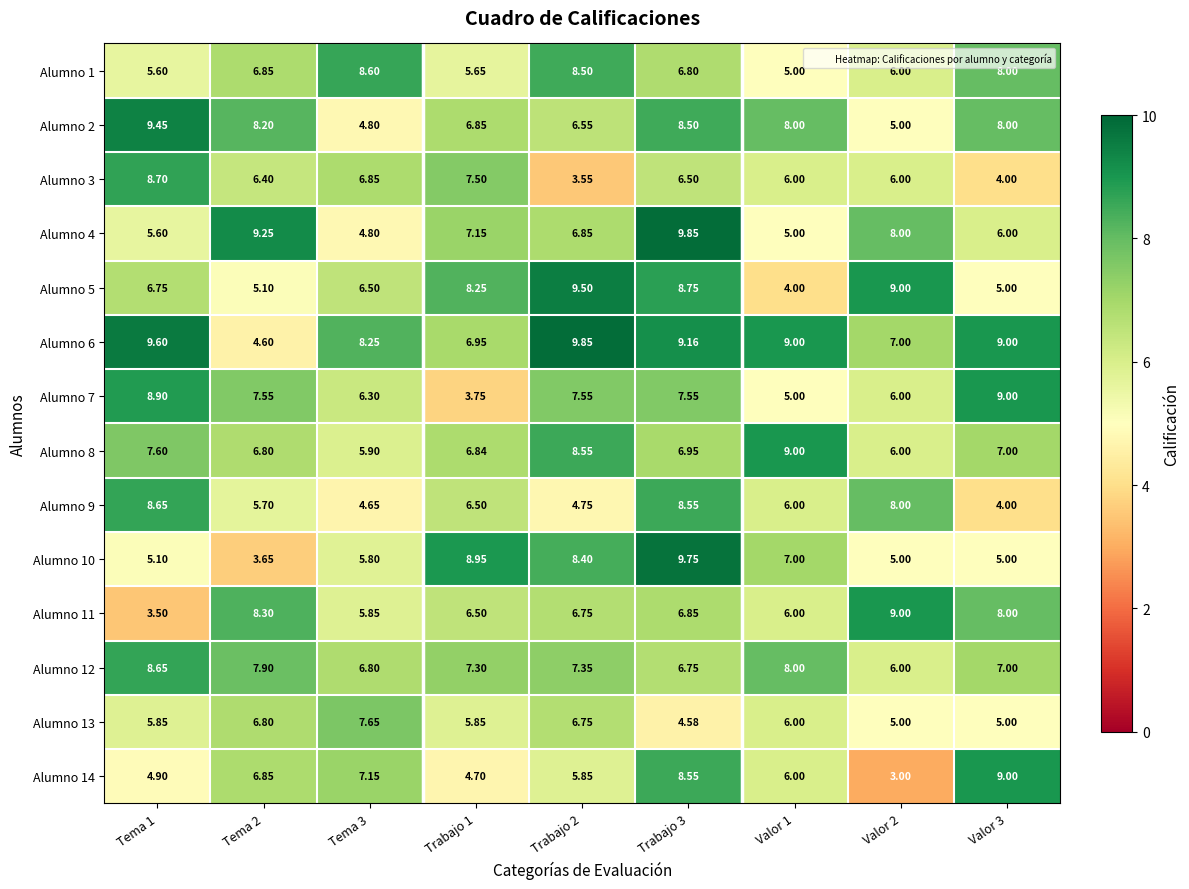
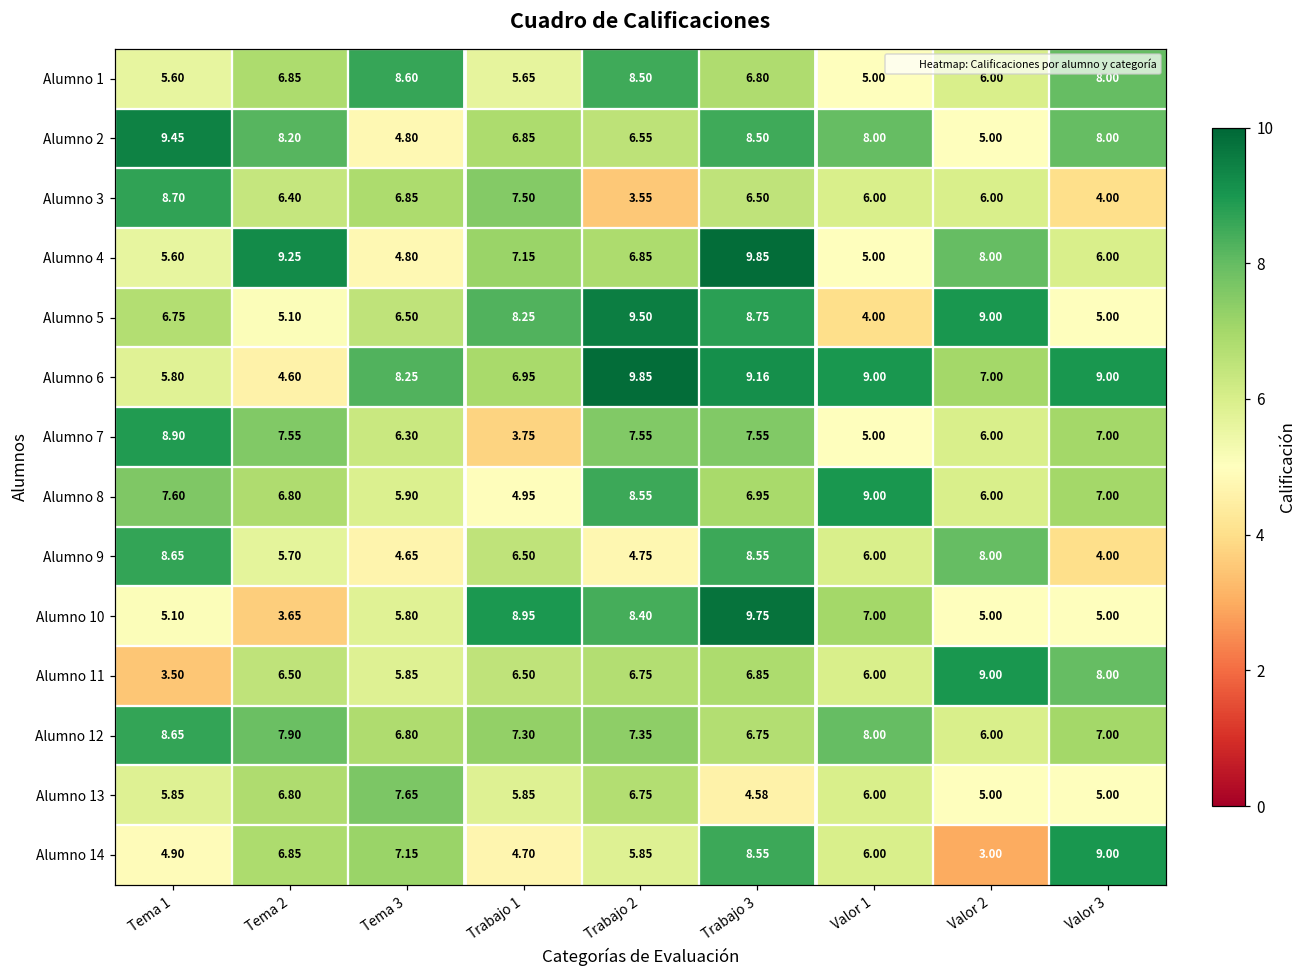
Alumno 6, Tema 1: 9.60 -> 5.80
Alumno 7, Valor 3: 9.00 -> 7.00
Alumno 8, Trabajo 1: 6.84 -> 4.95
Alumno 11, Tema 2: 8.30 -> 6.50
